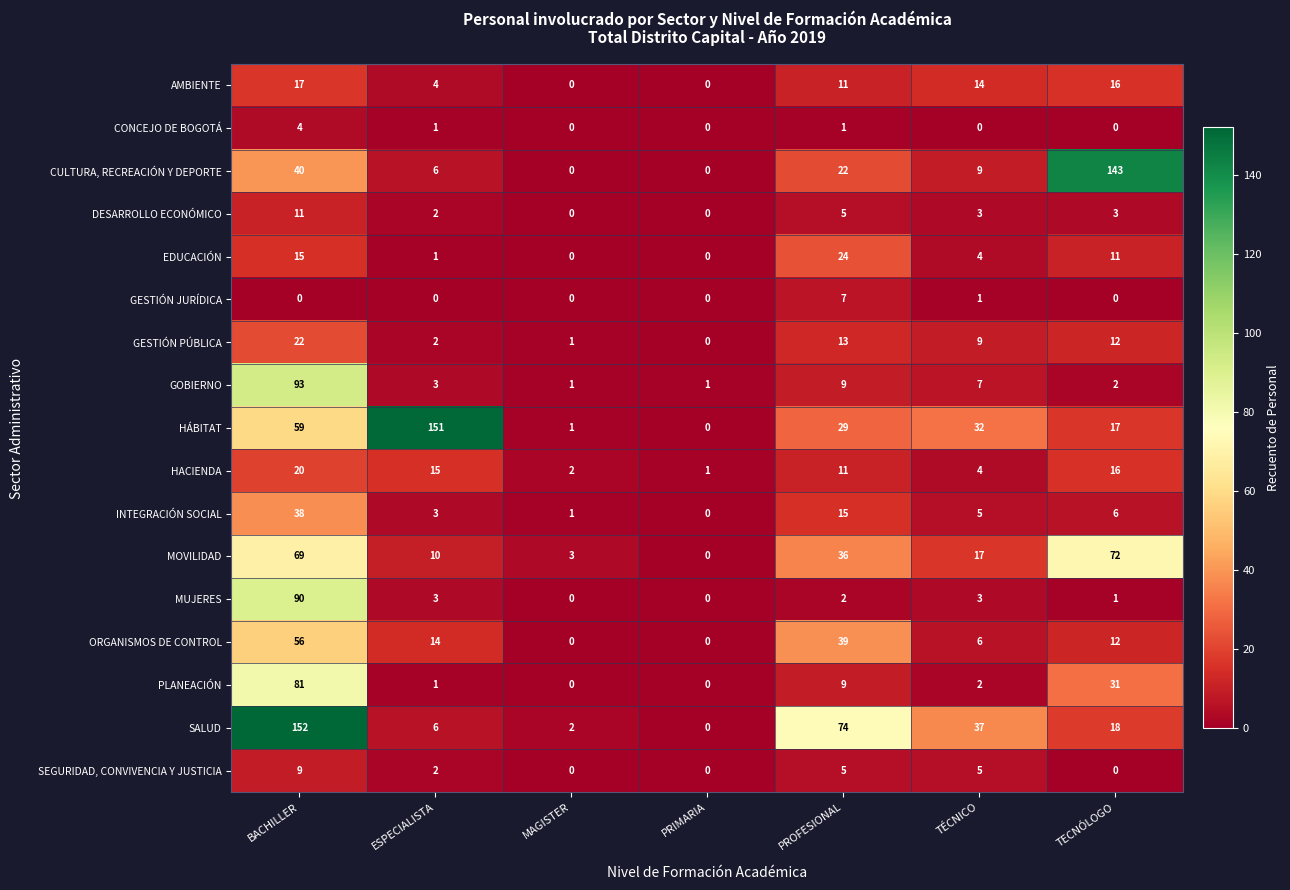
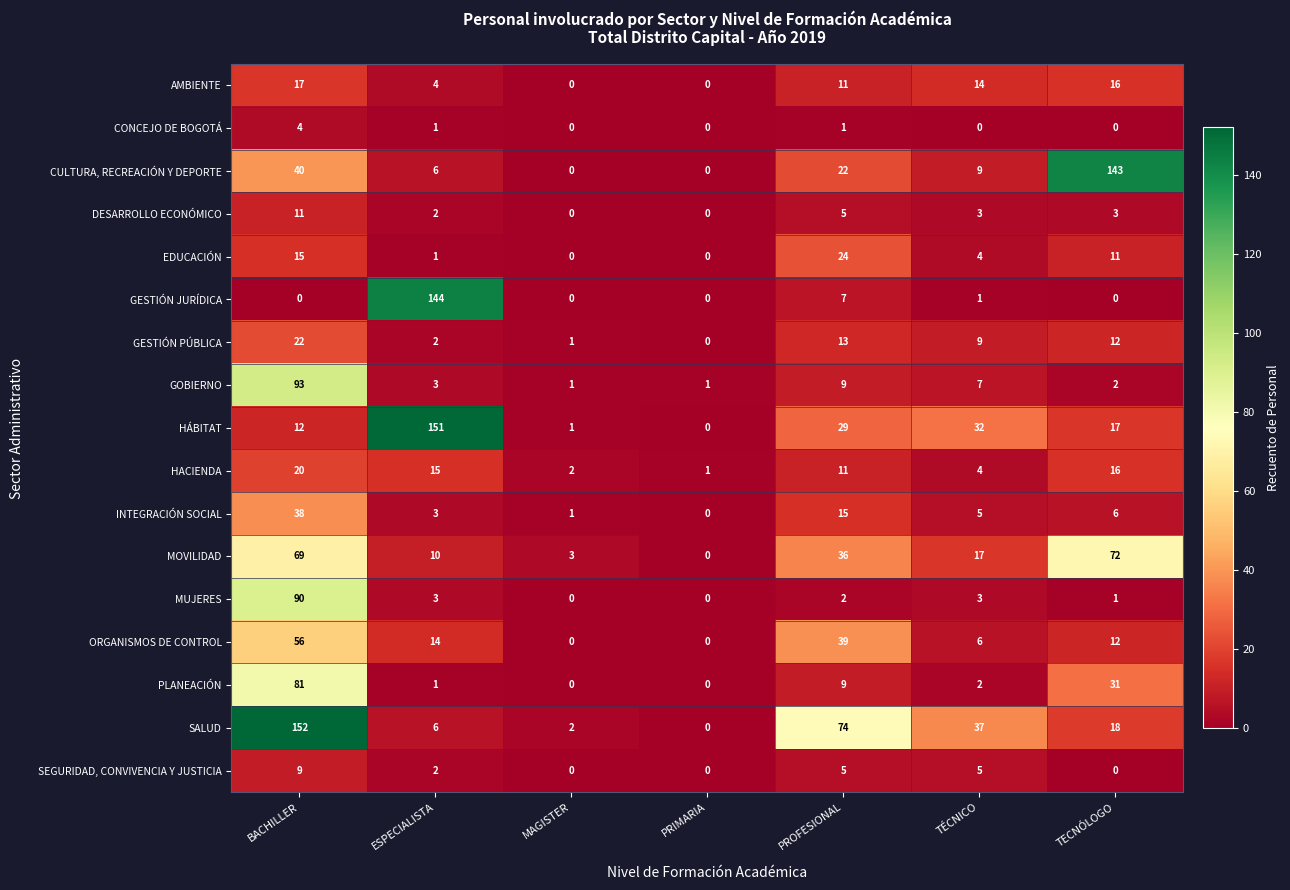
GESTIÓN JURÍDICA, ESPECIALISTA: 0 -> 144
HÁBITAT, BACHILLER: 59 -> 12
